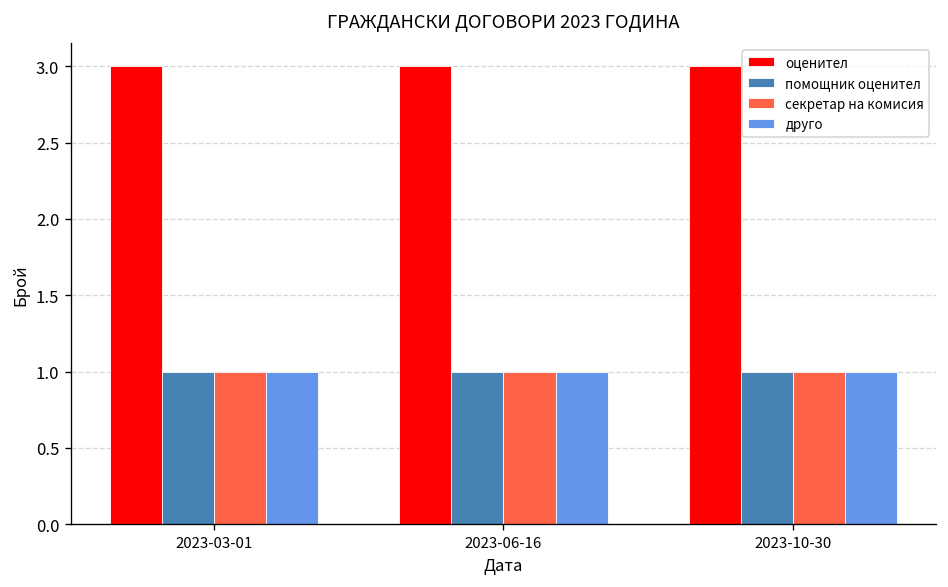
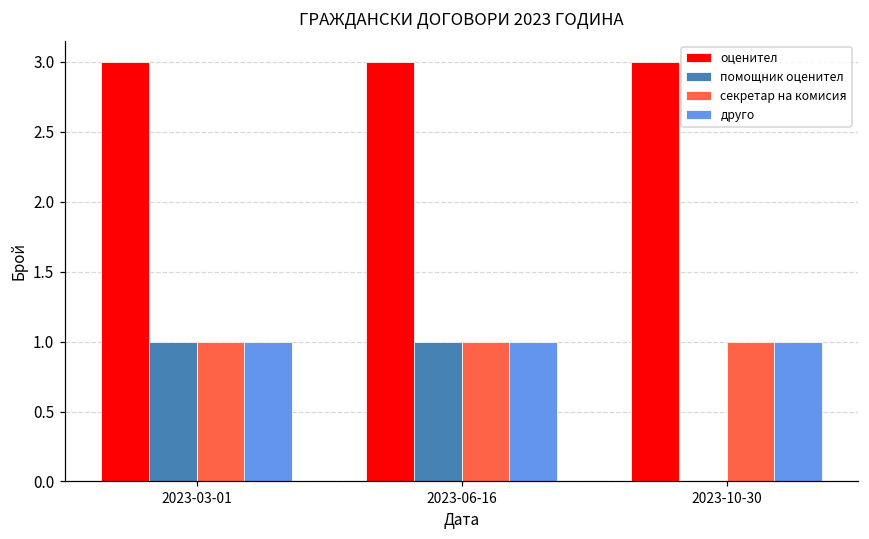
помощник оценител, 2023-10-30: 1 -> 0
